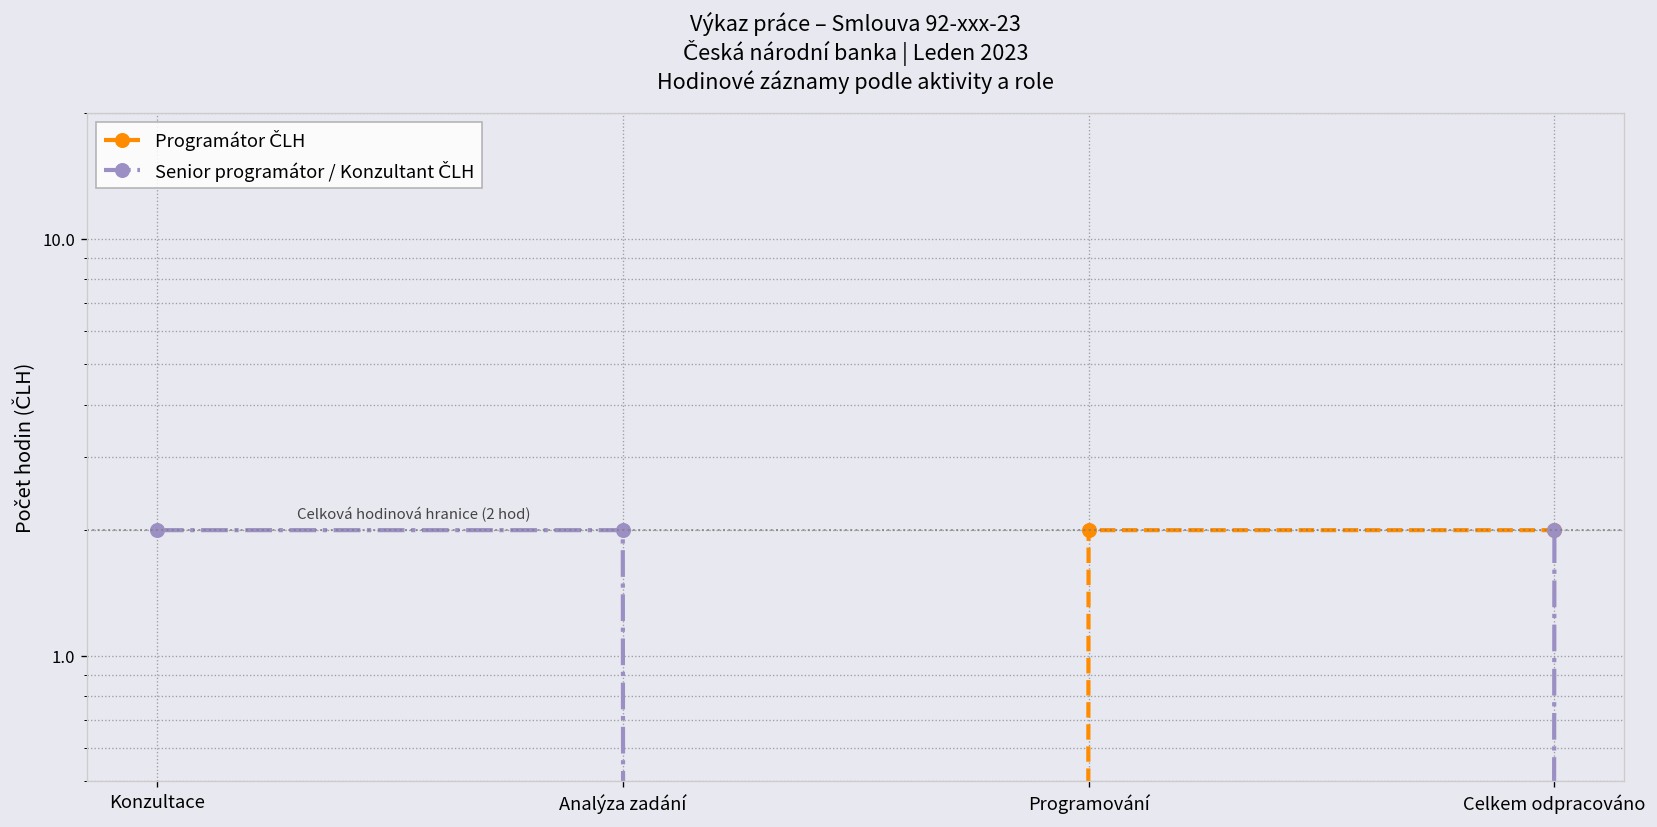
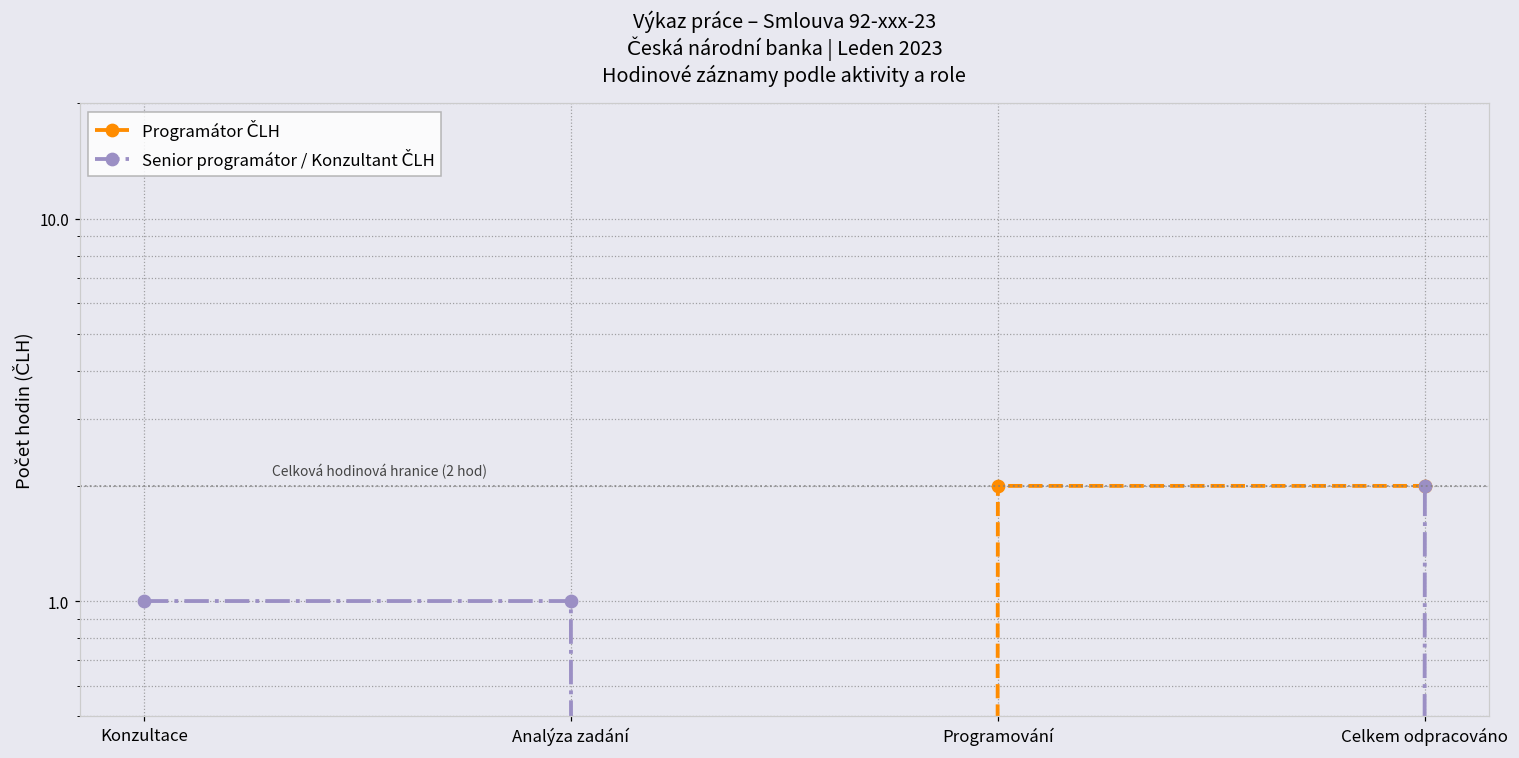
Senior programátor / Konzultant ČLH, Konzultace: 2 -> 1
Senior programátor / Konzultant ČLH, Analýza zadání: 2 -> 1
